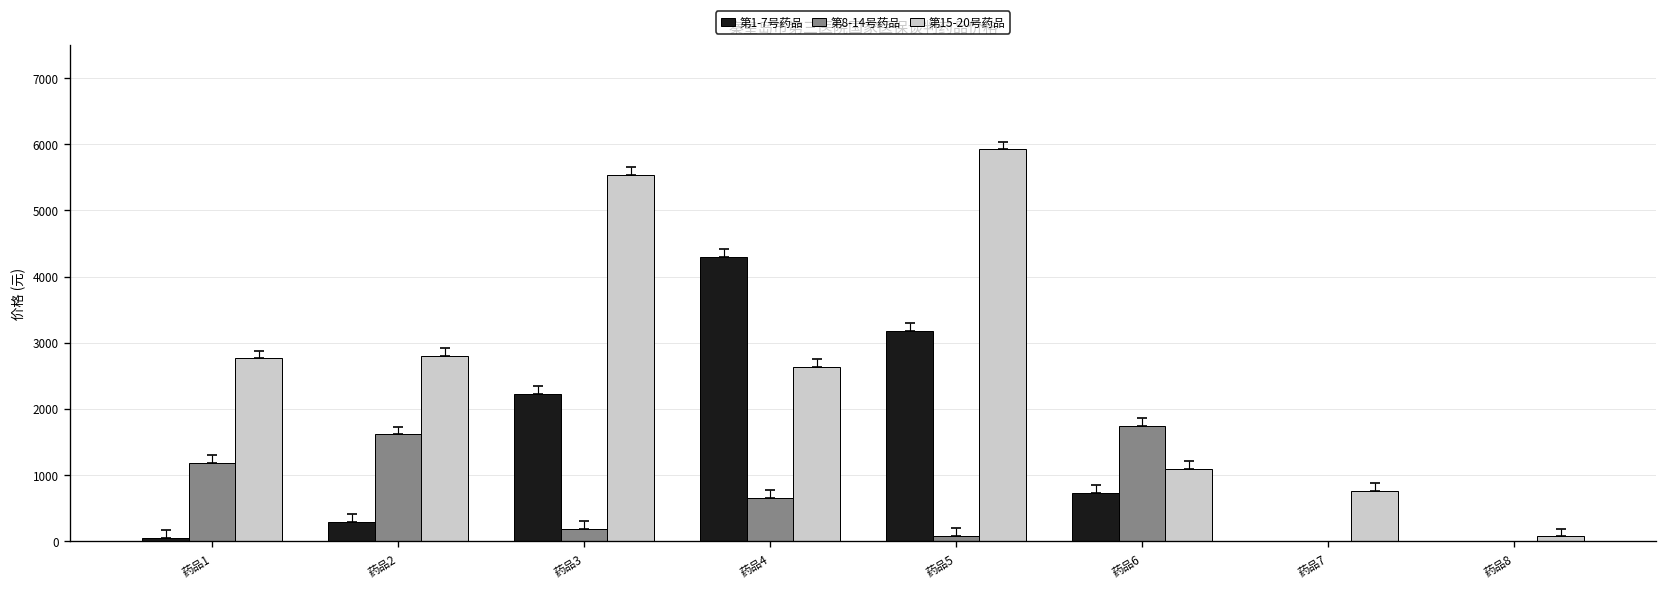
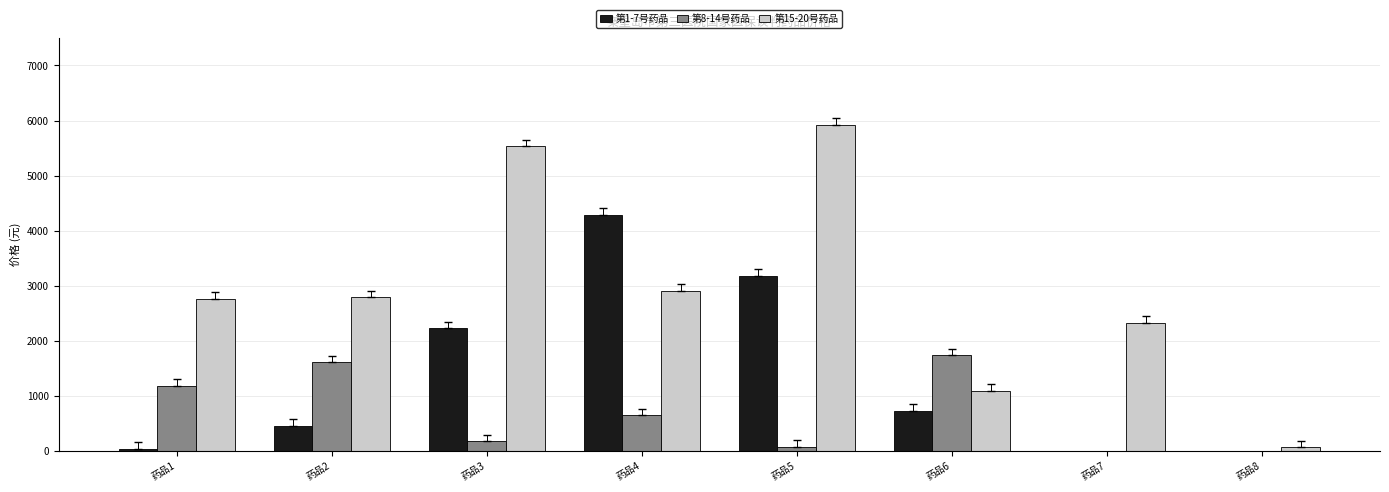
第1-7号药品, 药品2: 300 -> 500
第15-20号药品, 药品4: 2600 -> 2900
第15-20号药品, 药品7: 700 -> 2300
